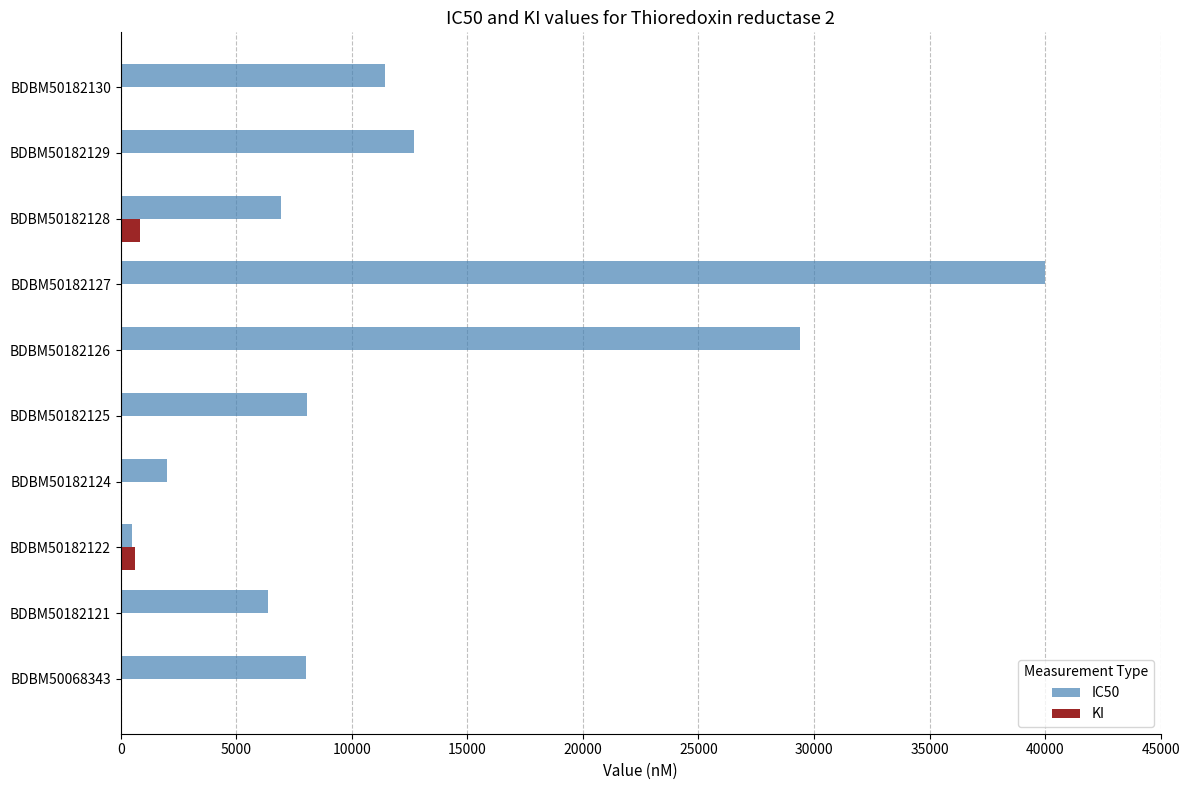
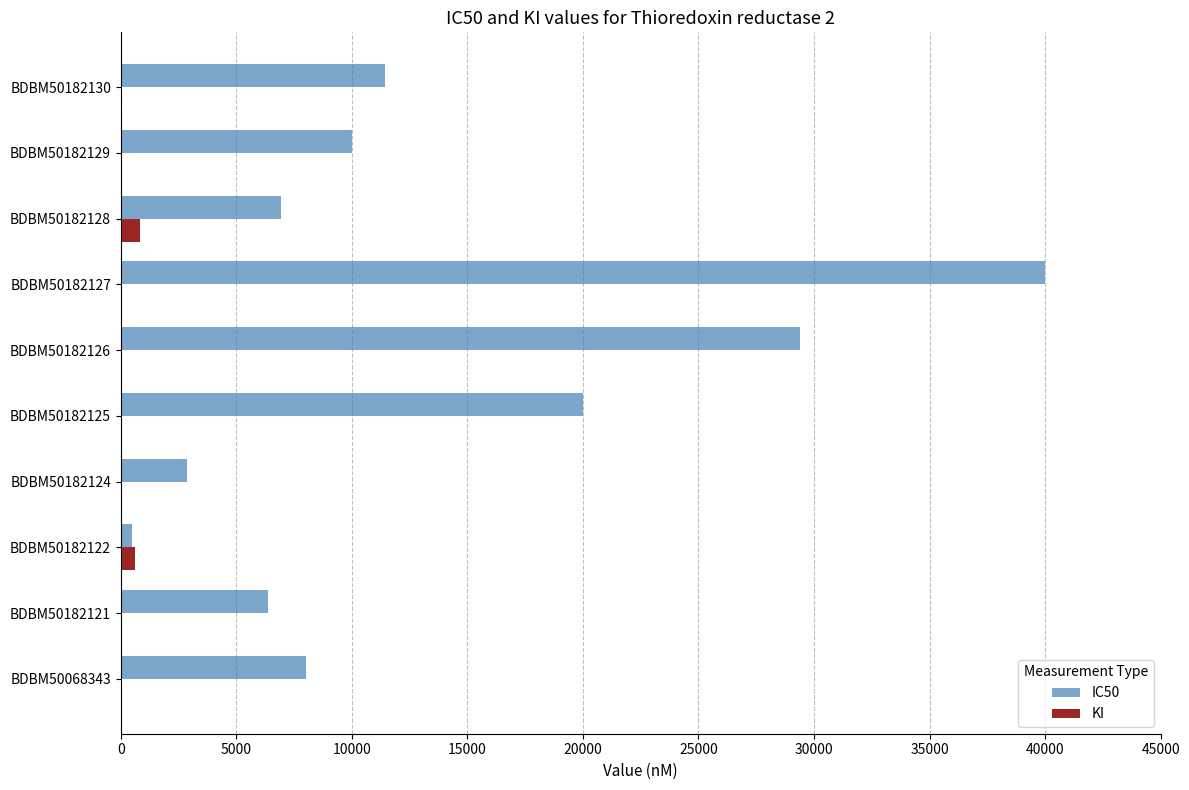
IC50, BDBM50182129: 12700 -> 10000
IC50, BDBM50182125: 8100 -> 20000
IC50, BDBM50182124: 2000 -> 2900
